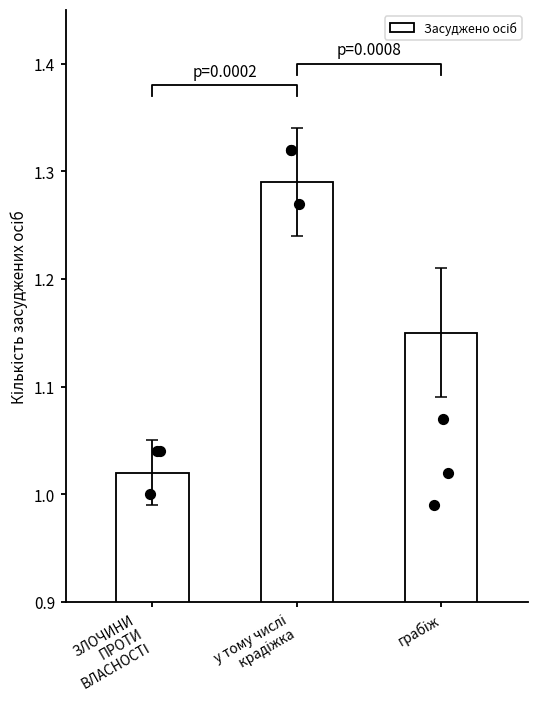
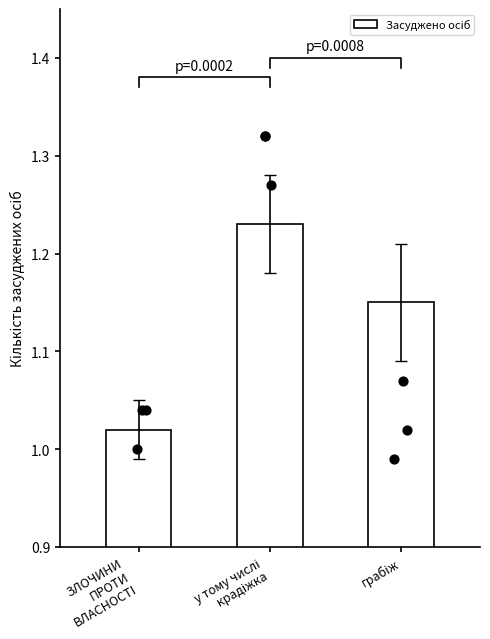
Засуджено осіб, у тому числі крадіжка: 1.29 -> 1.23
